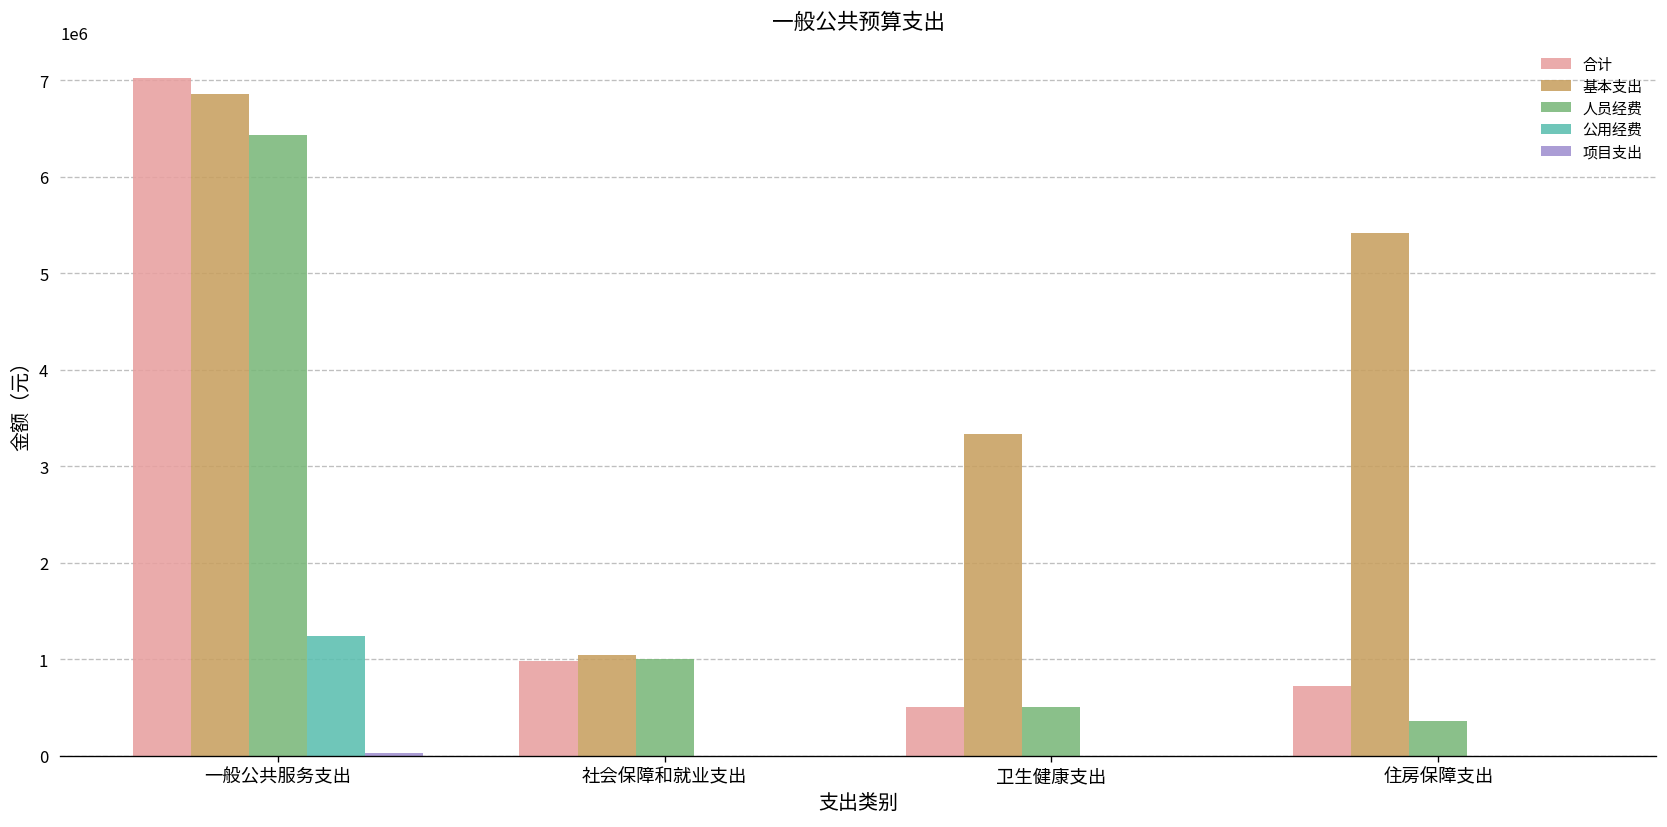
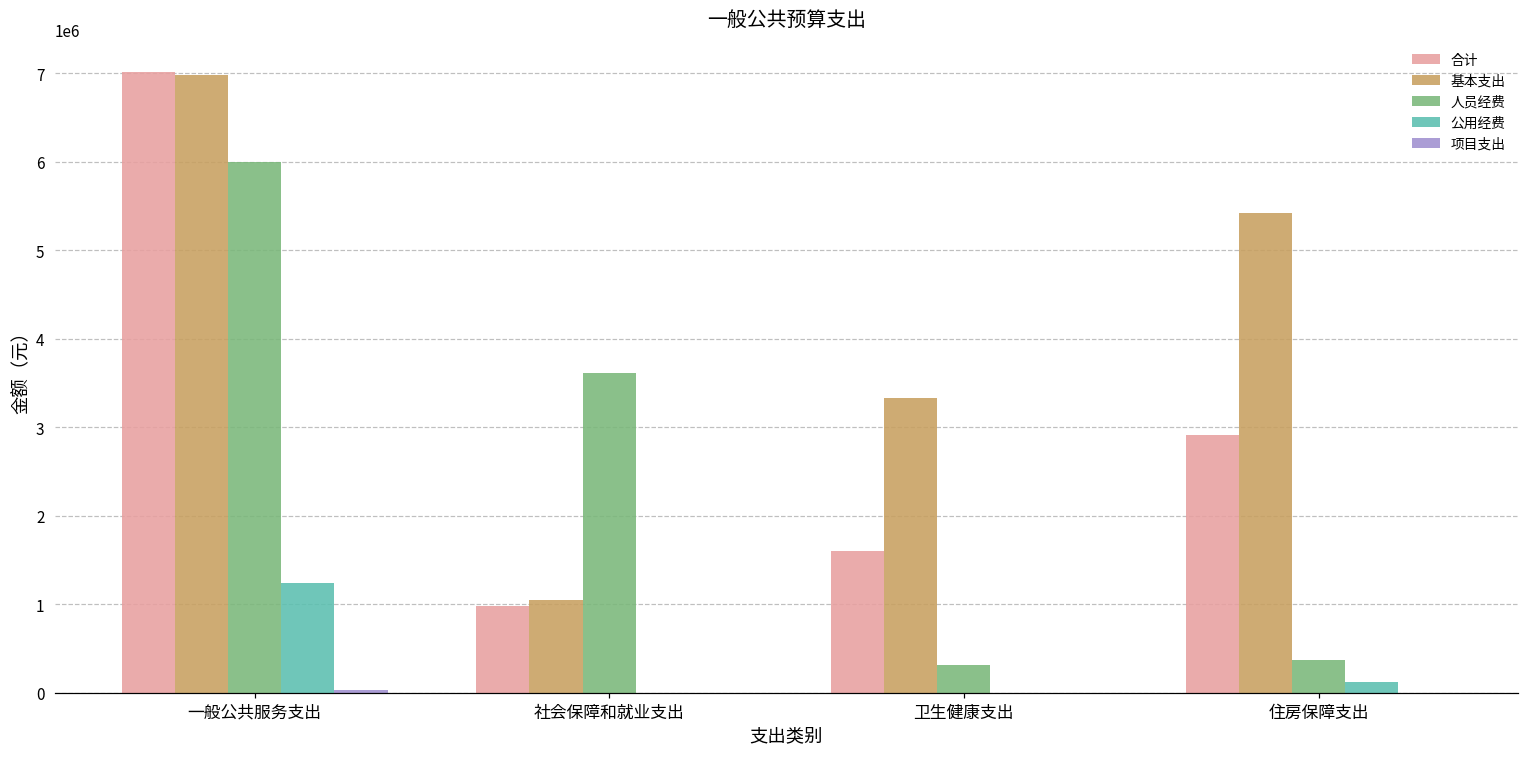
基本支出, 一般公共服务支出: 6900000 -> 7000000
人员经费, 一般公共服务支出: 6400000 -> 6000000
人员经费, 社会保障和就业支出: 1000000 -> 3600000
合计, 卫生健康支出: 500000 -> 1600000
人员经费, 卫生健康支出: 500000 -> 300000
合计, 住房保障支出: 700000 -> 2900000
公用经费, 住房保障支出: 0 -> 100000
